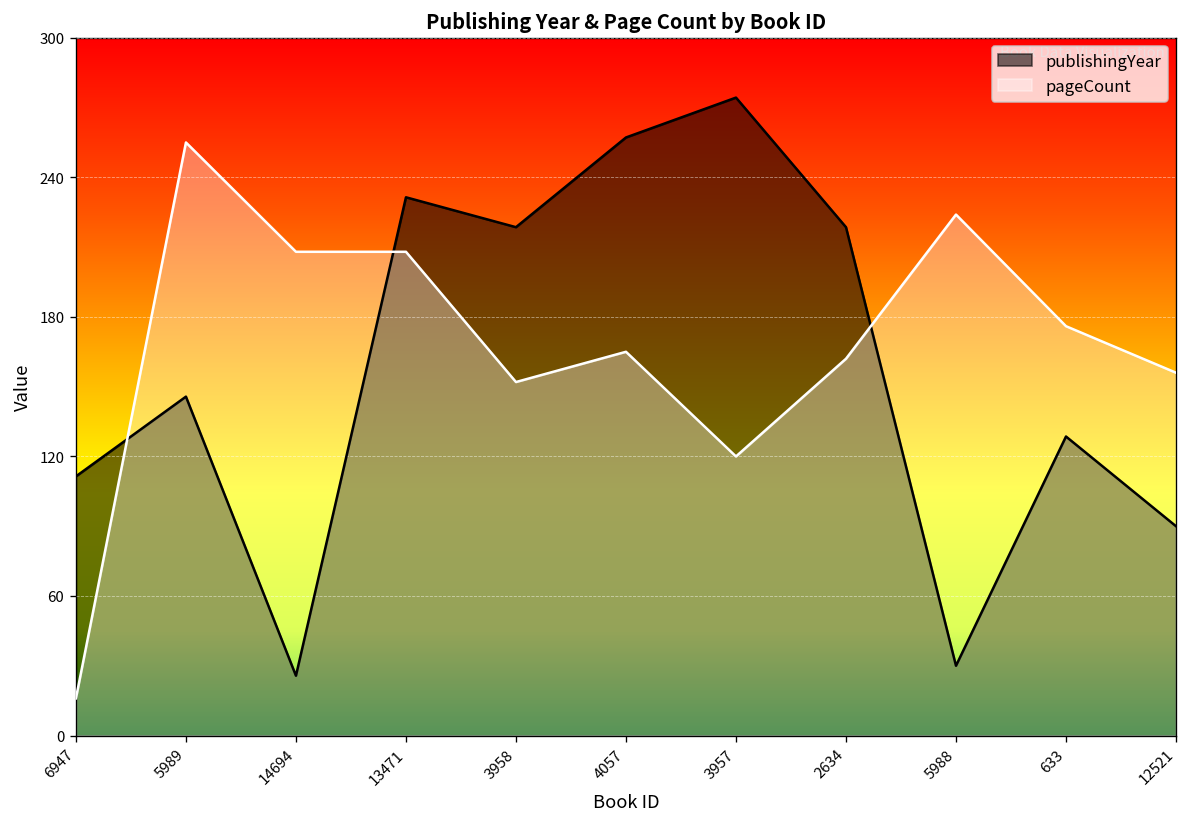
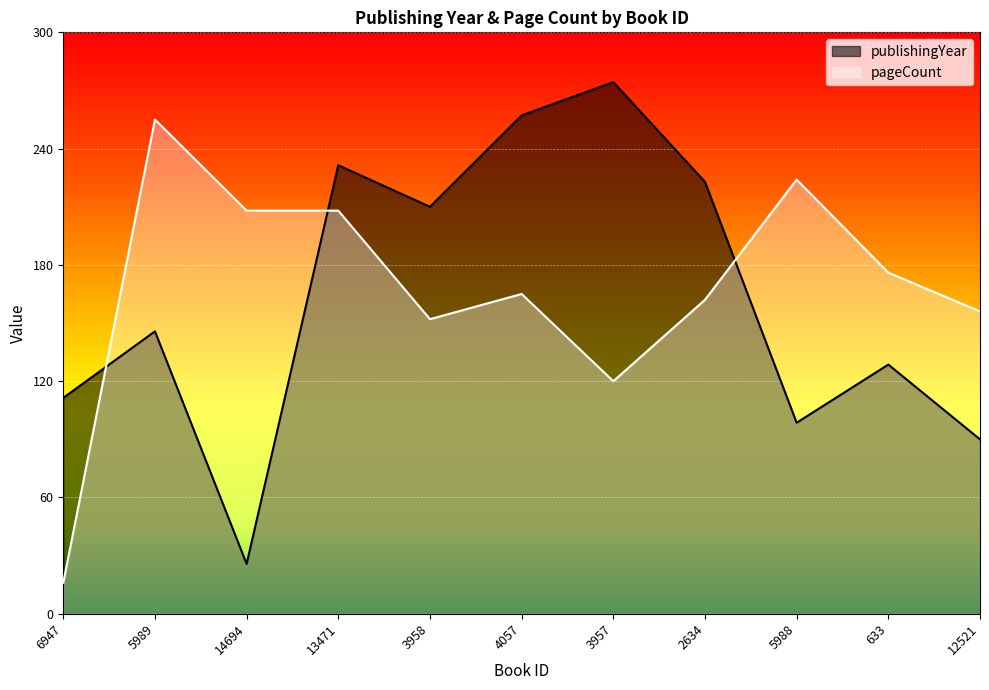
publishingYear, 3958: 219 -> 210
publishingYear, 2634: 219 -> 223
publishingYear, 5988: 30 -> 99
